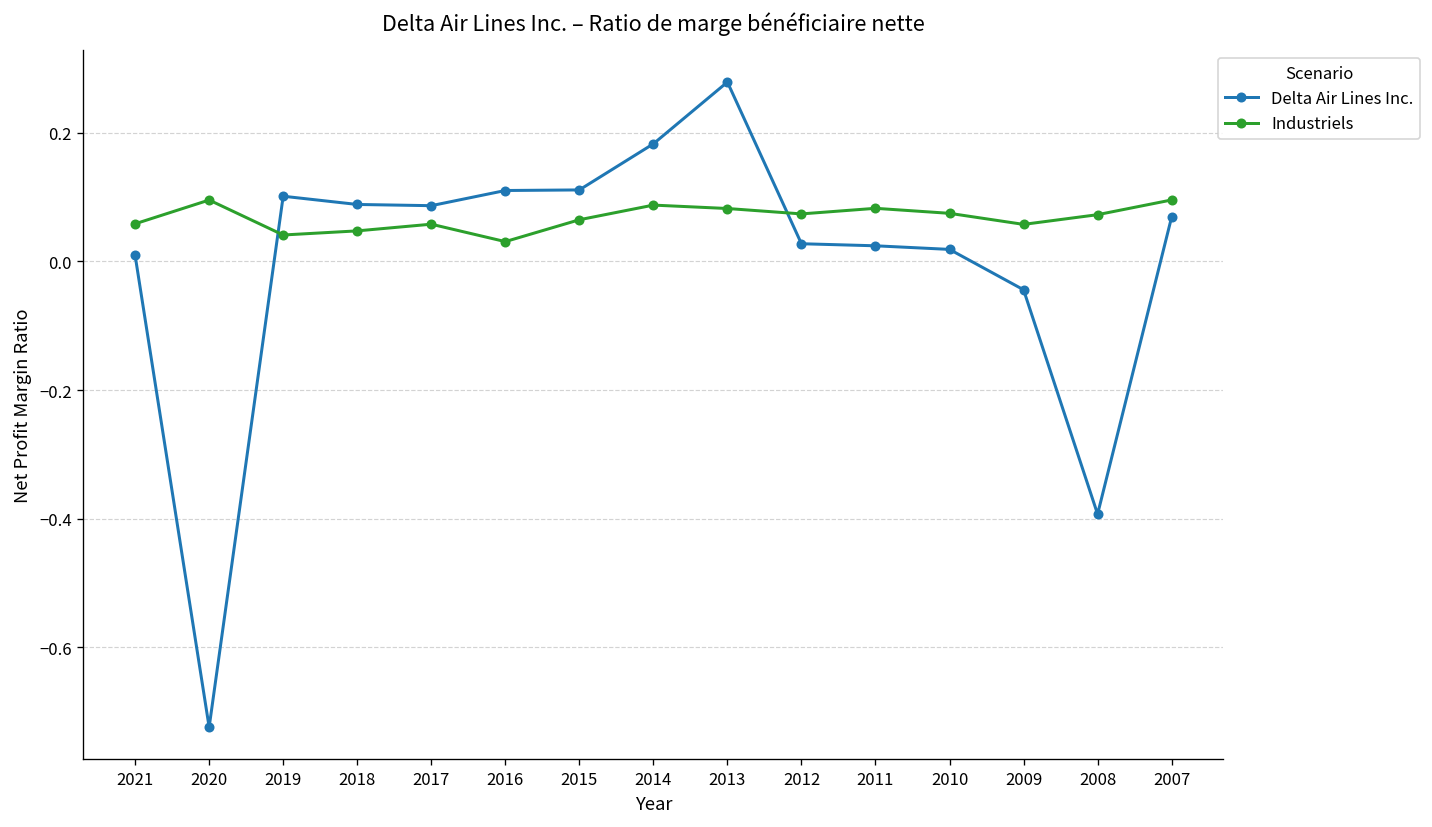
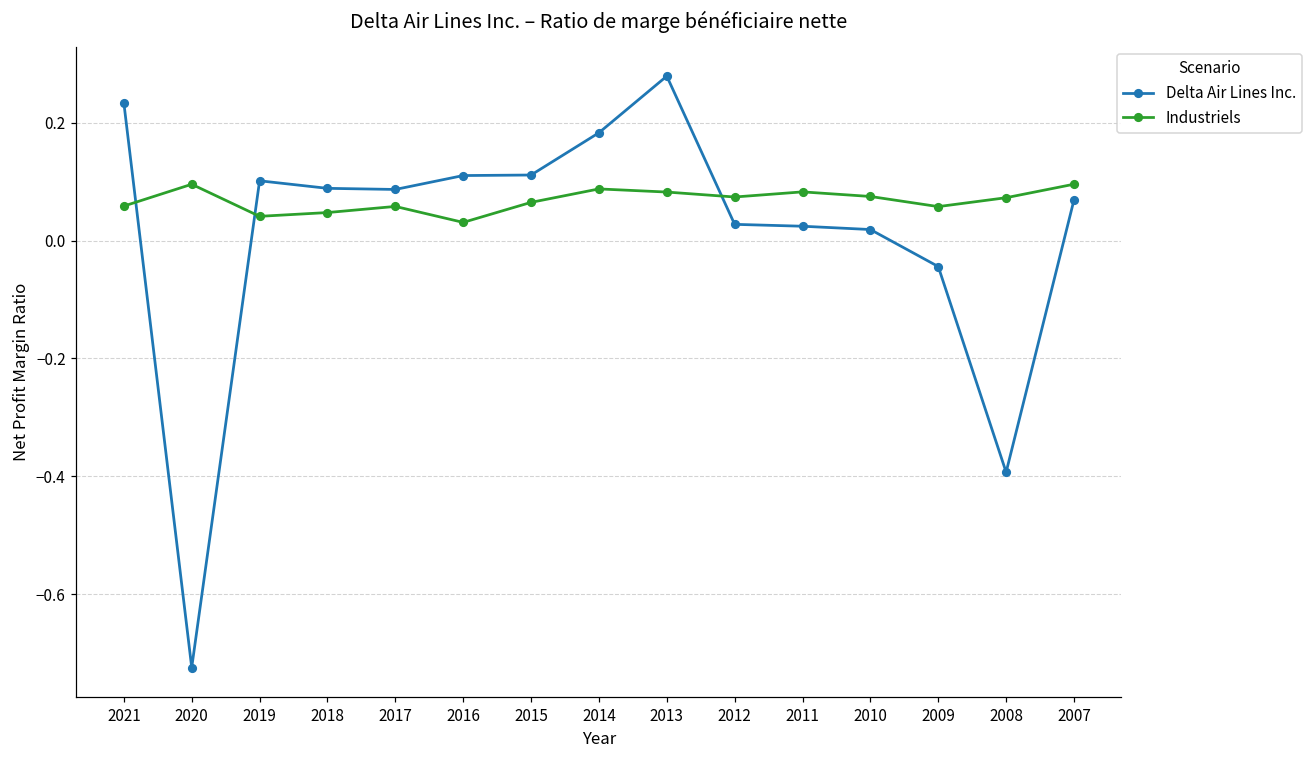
Delta Air Lines Inc., 2021: 0.01 -> 0.23
